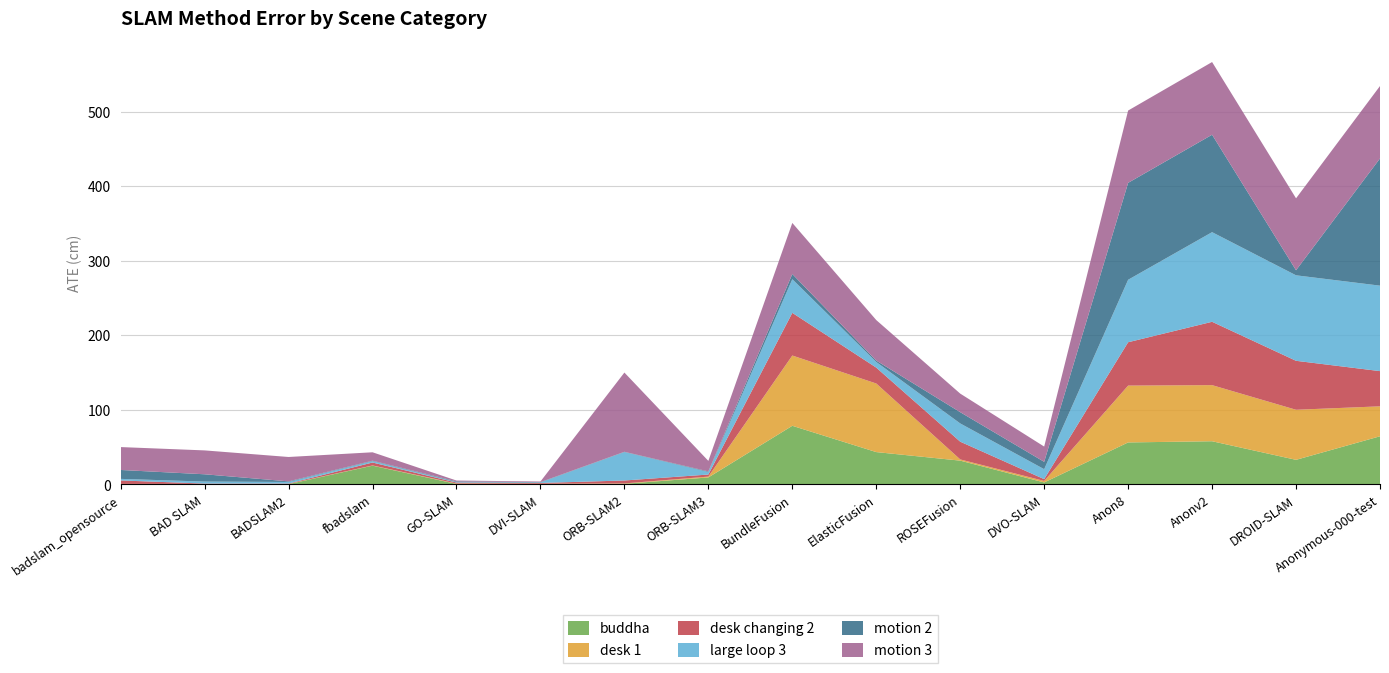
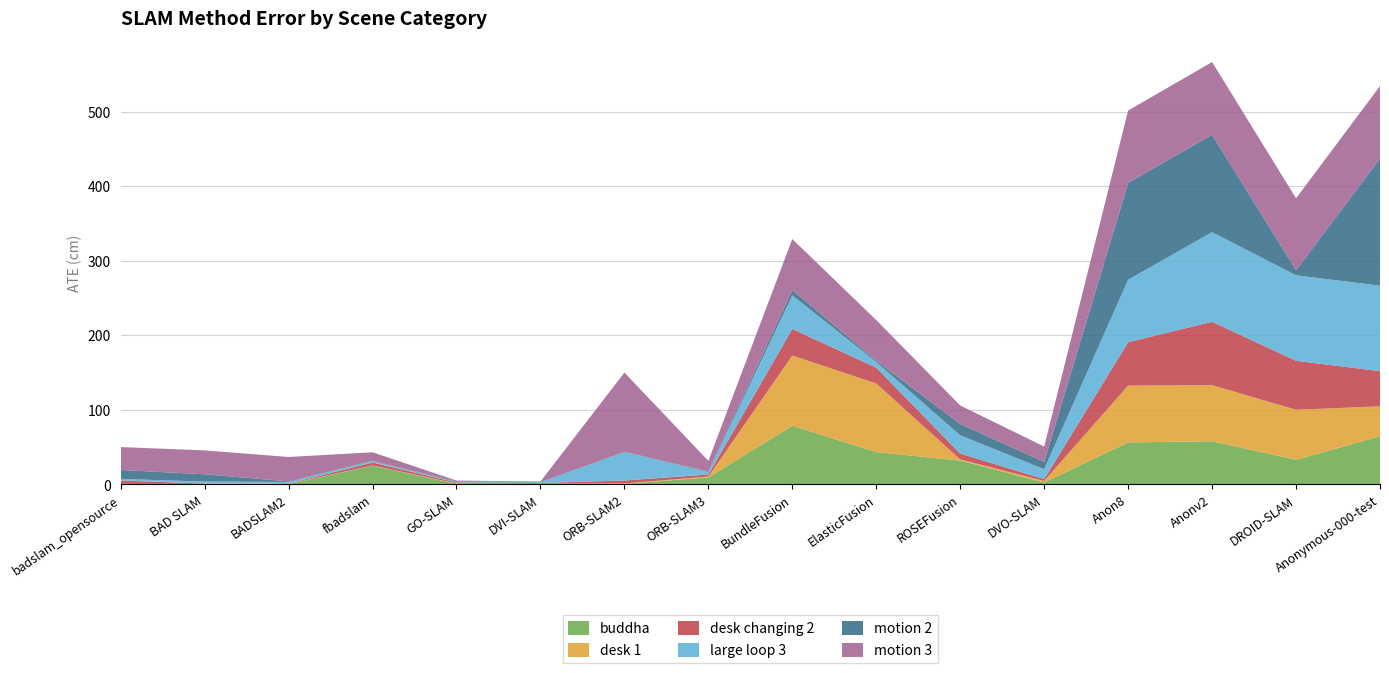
desk changing 2, BundleFusion: 60 -> 40
desk changing 2, ROSEFusion: 20 -> 10
